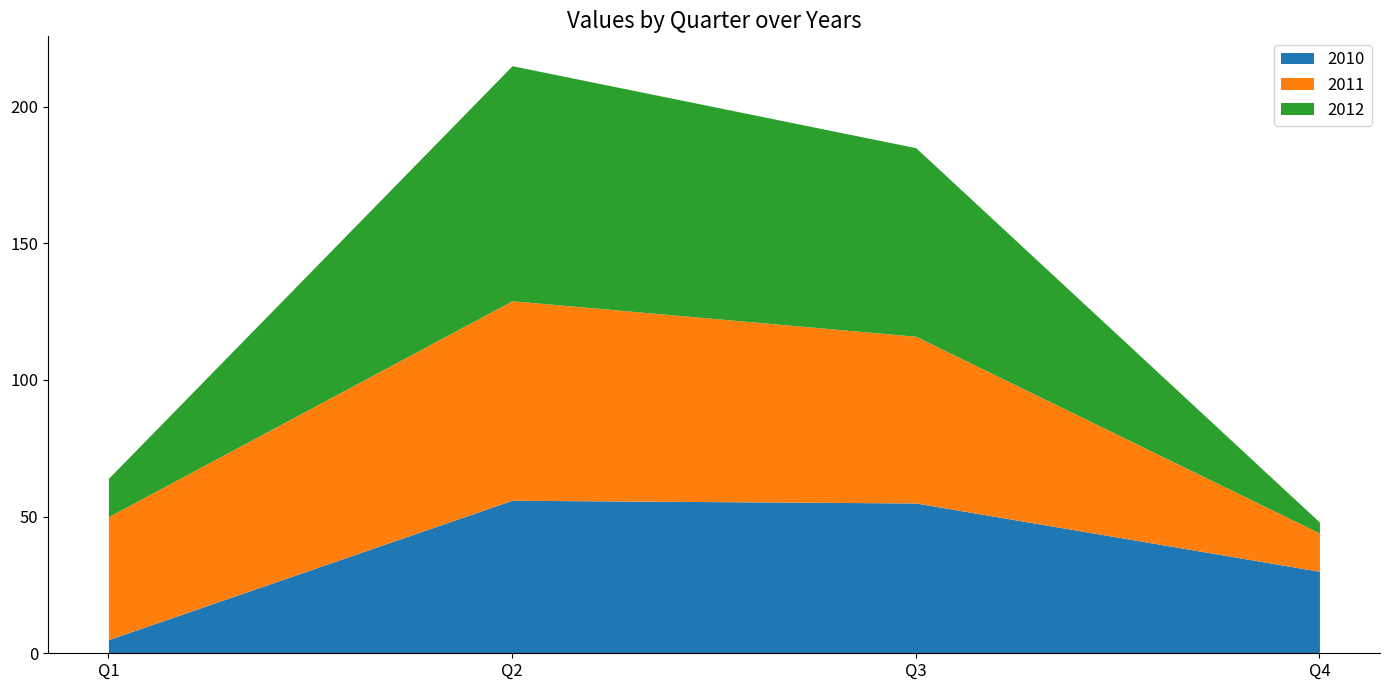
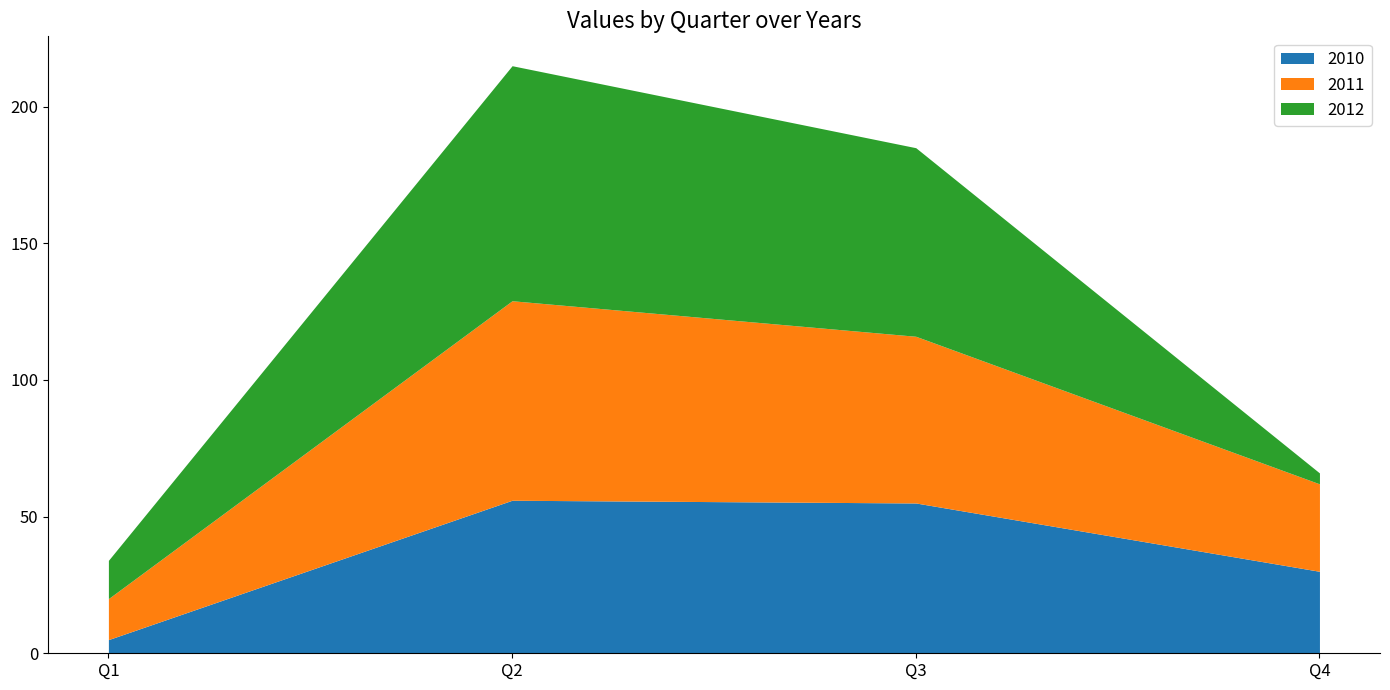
2011, Q1: 45 -> 15
2011, Q4: 14 -> 32
